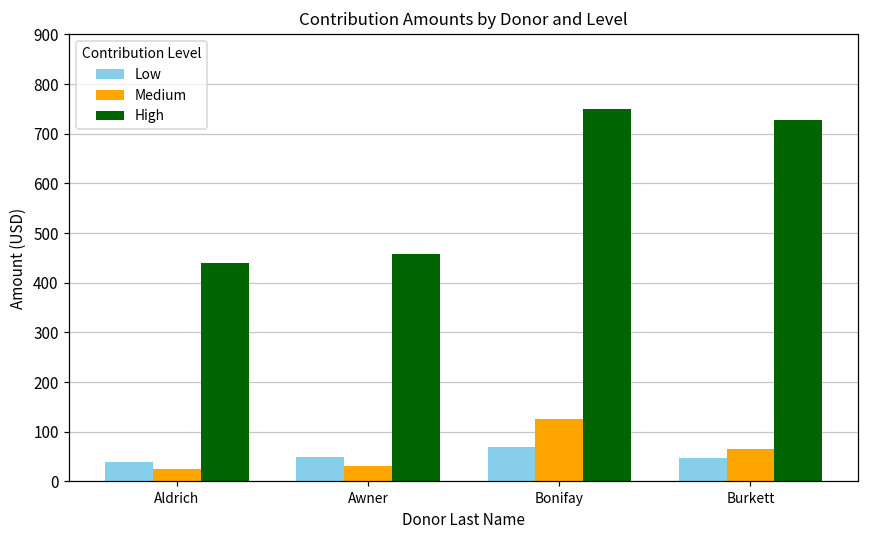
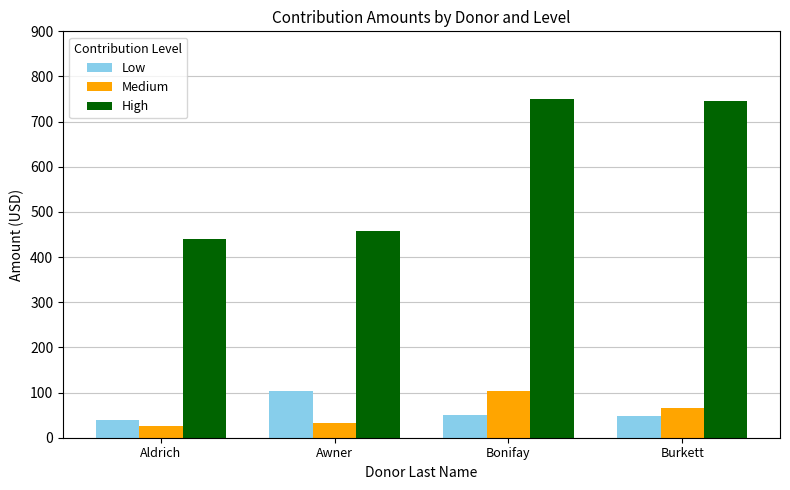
Low, Awner: 50 -> 100
Low, Bonifay: 70 -> 50
Medium, Bonifay: 130 -> 100
High, Burkett: 730 -> 750
